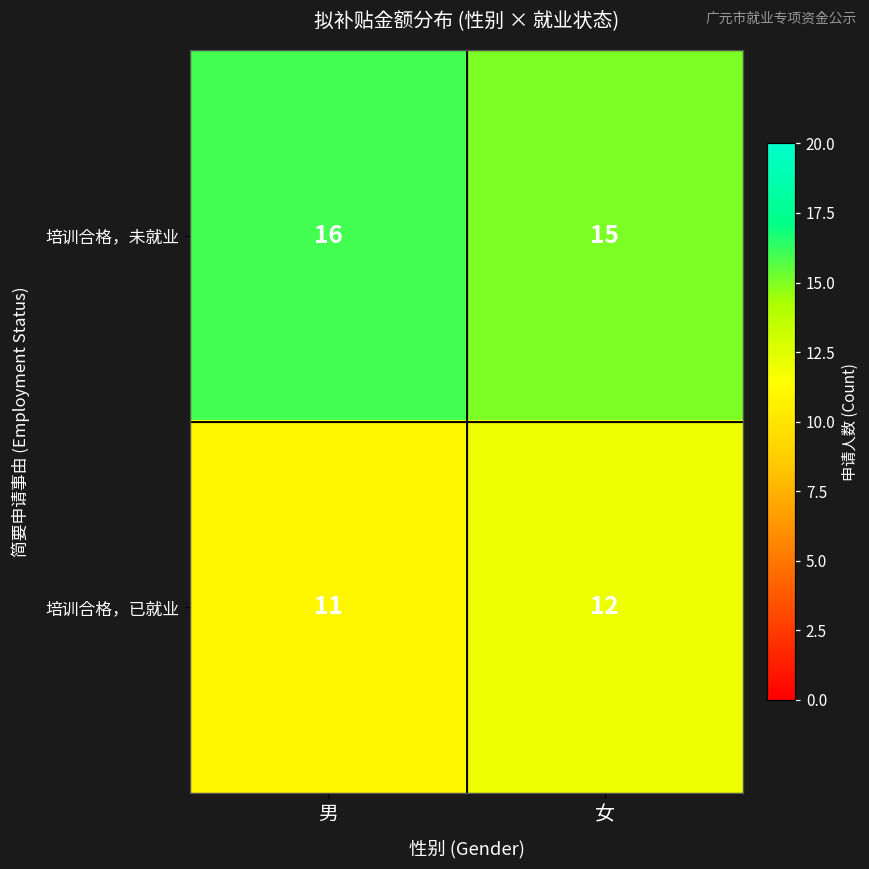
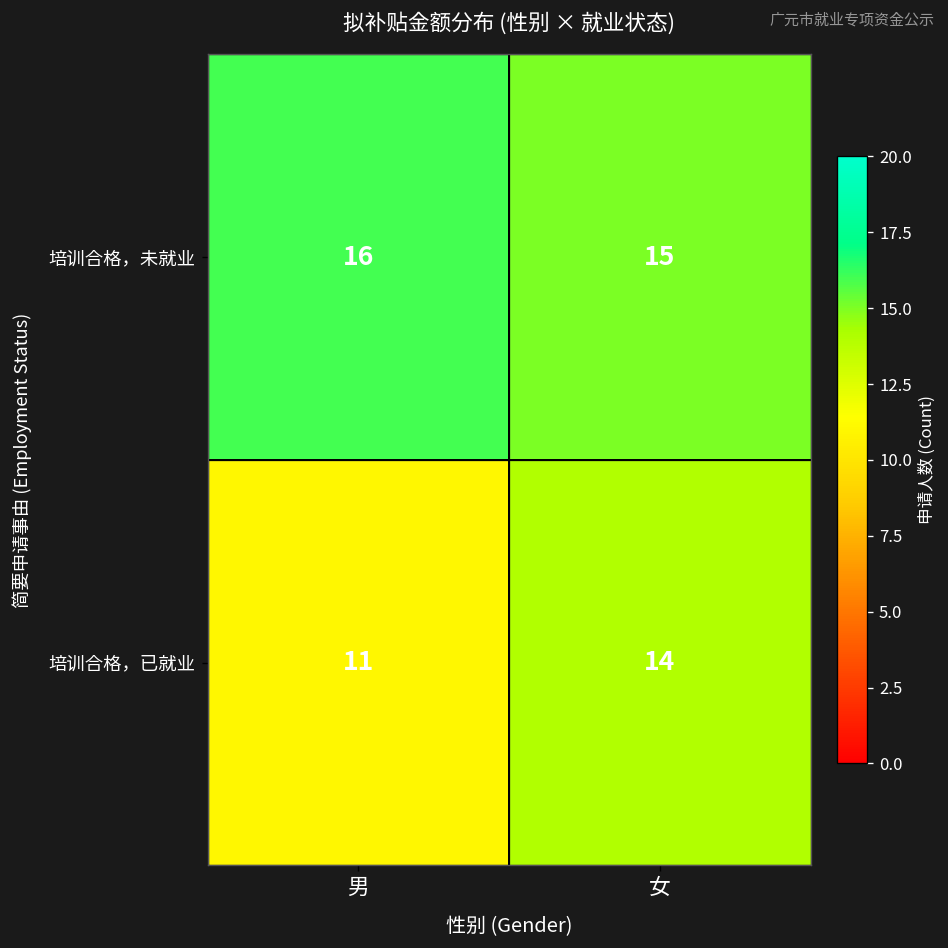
培训合格，已就业, 女: 12 -> 14
